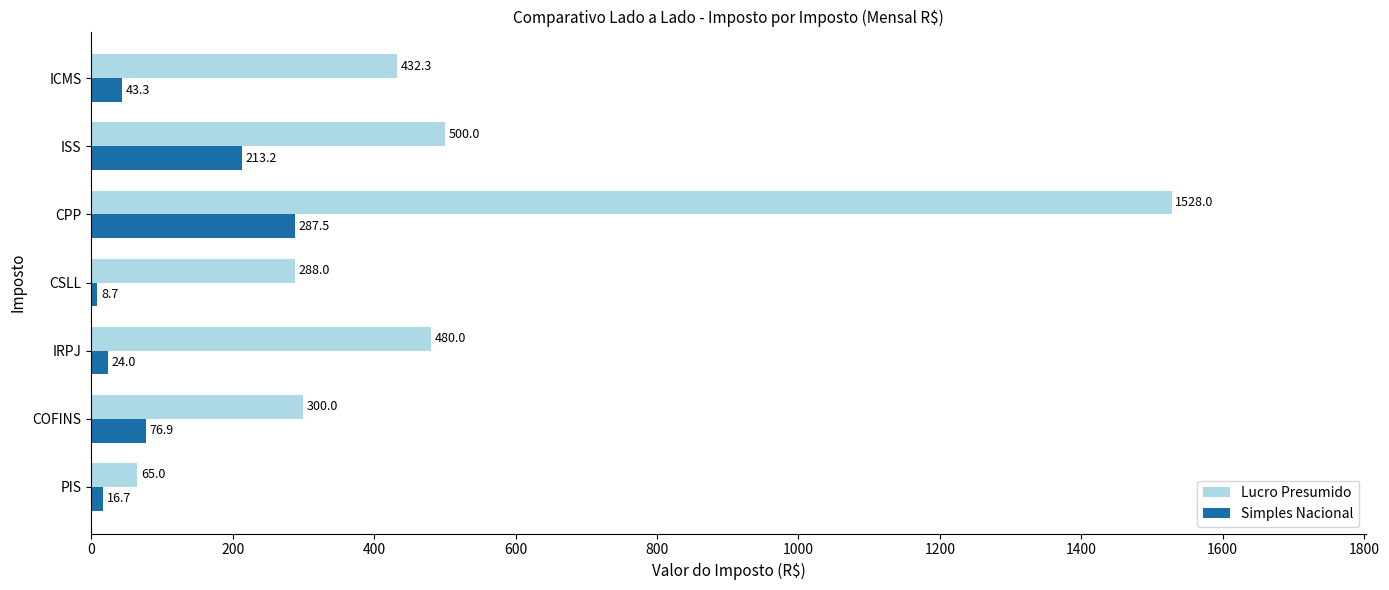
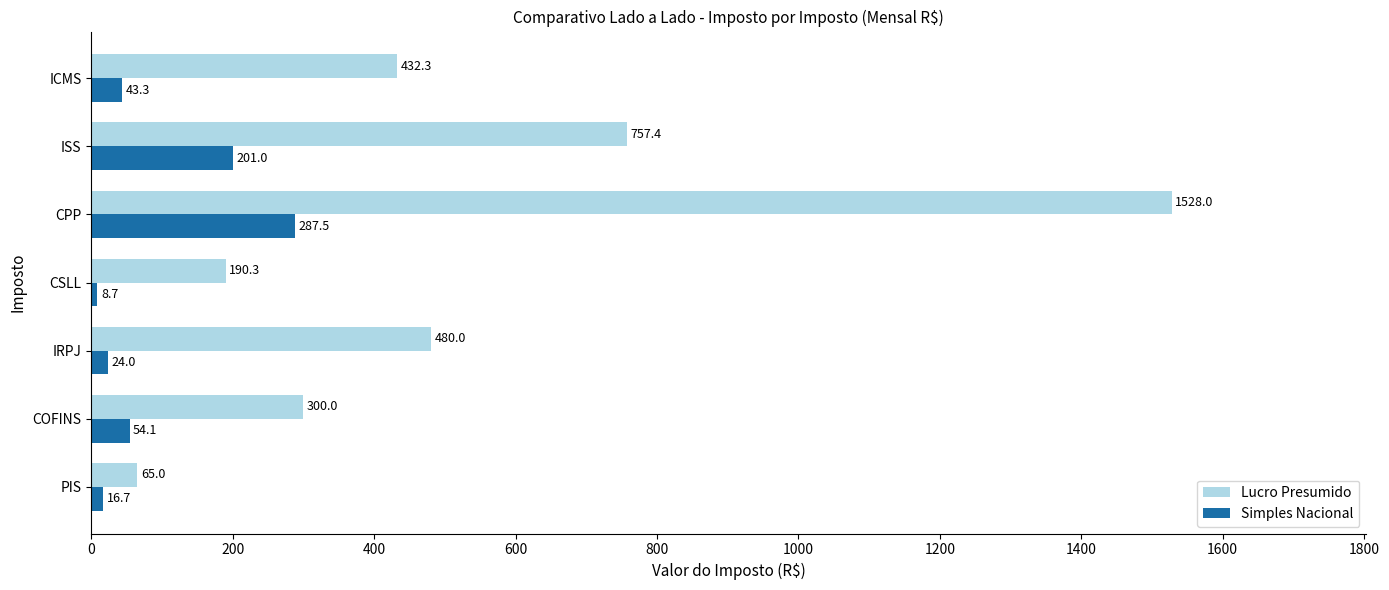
Lucro Presumido, ISS: 500.0 -> 757.4
Simples Nacional, ISS: 213.2 -> 201.0
Lucro Presumido, CSLL: 288.0 -> 190.3
Simples Nacional, COFINS: 76.9 -> 54.1
